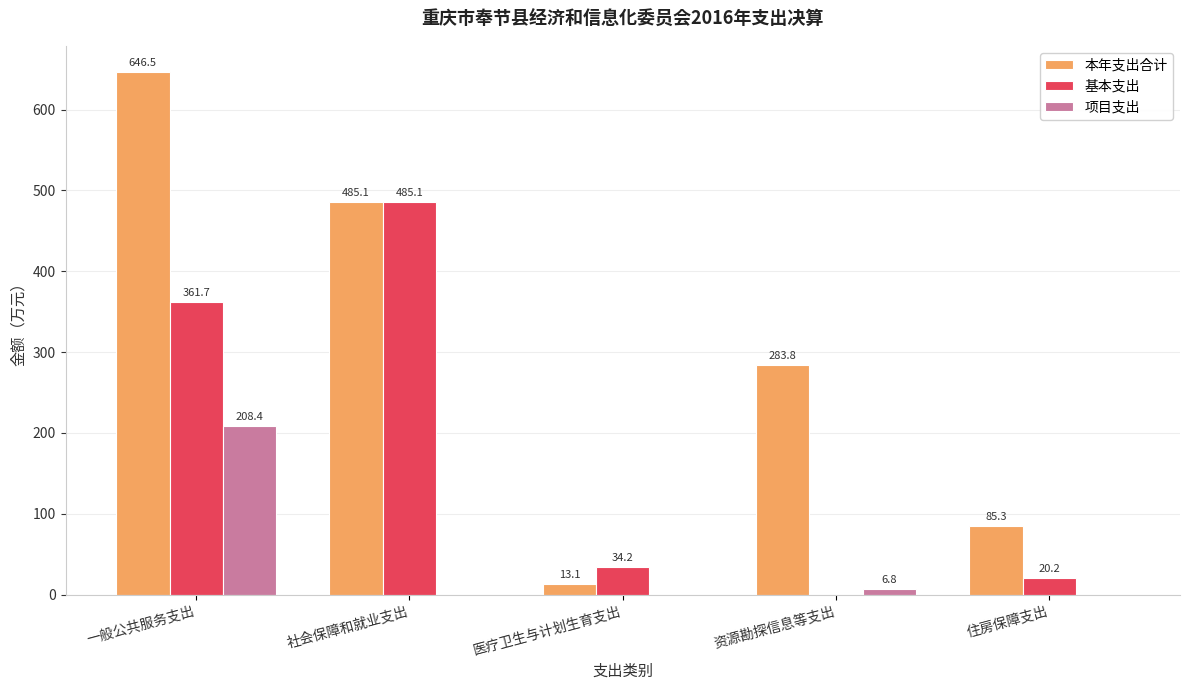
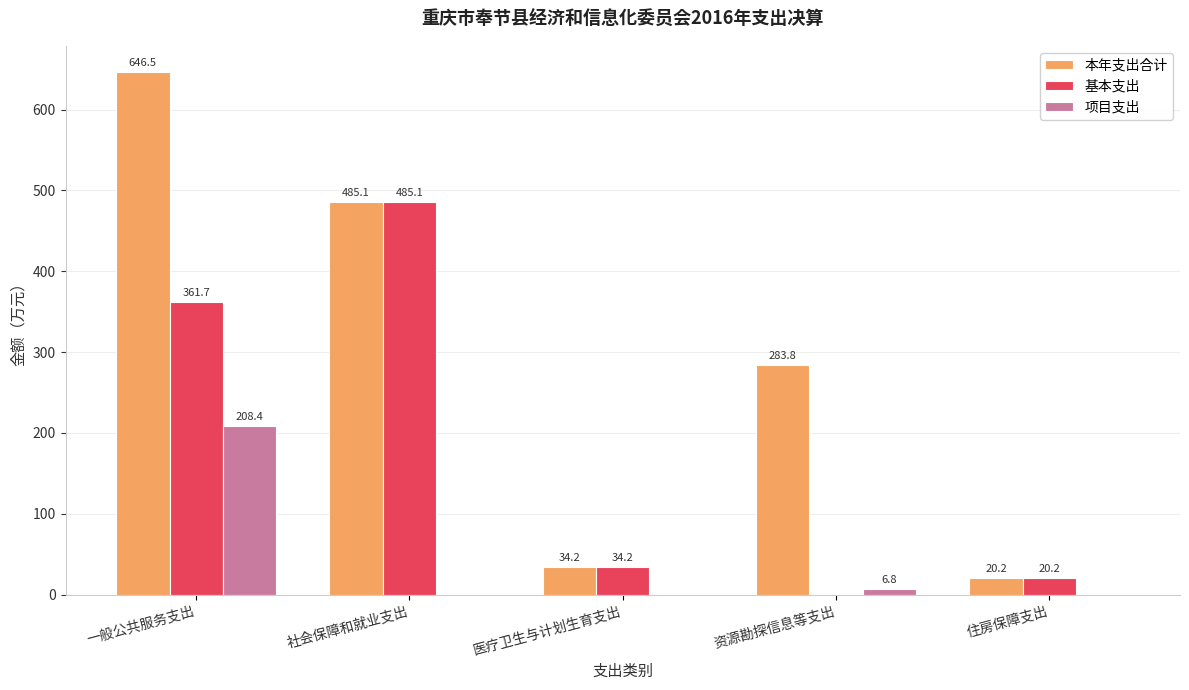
本年支出合计, 医疗卫生与计划生育支出: 13.1 -> 34.2
本年支出合计, 住房保障支出: 85.3 -> 20.2
